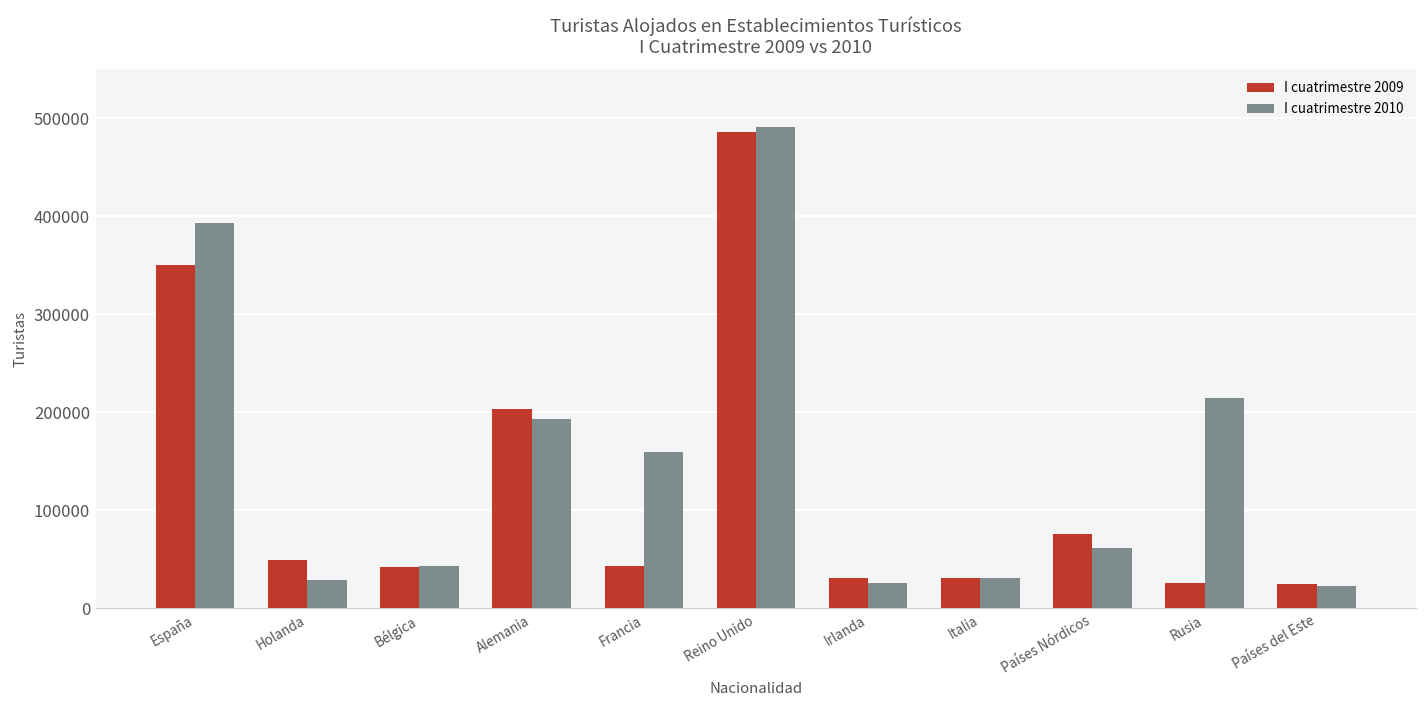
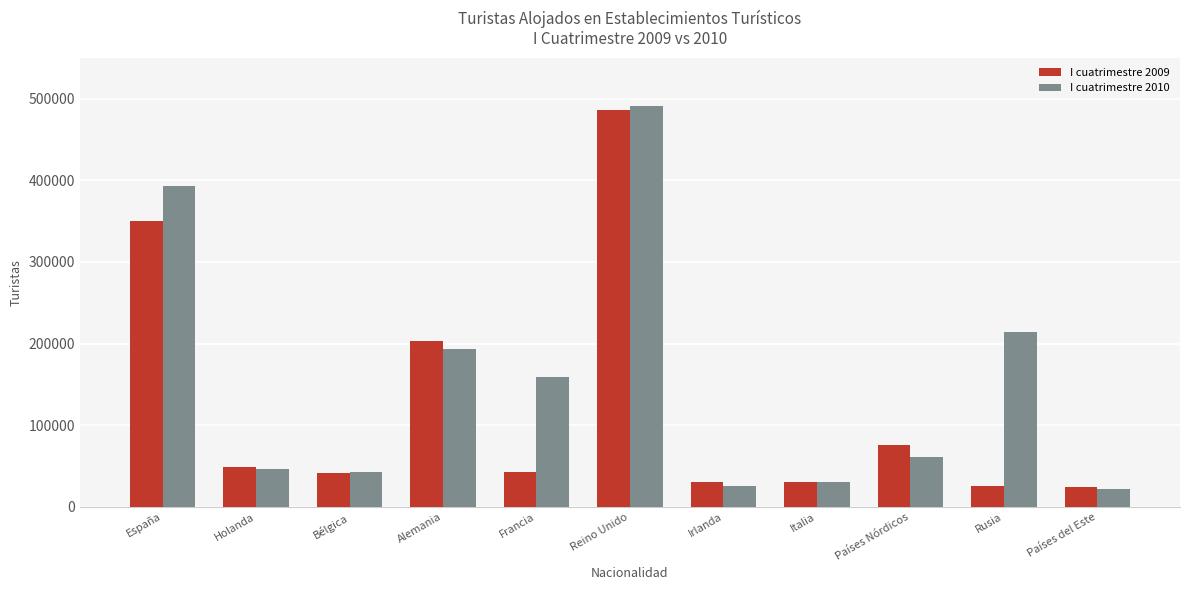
I cuatrimestre 2010, Holanda: 30000 -> 50000
